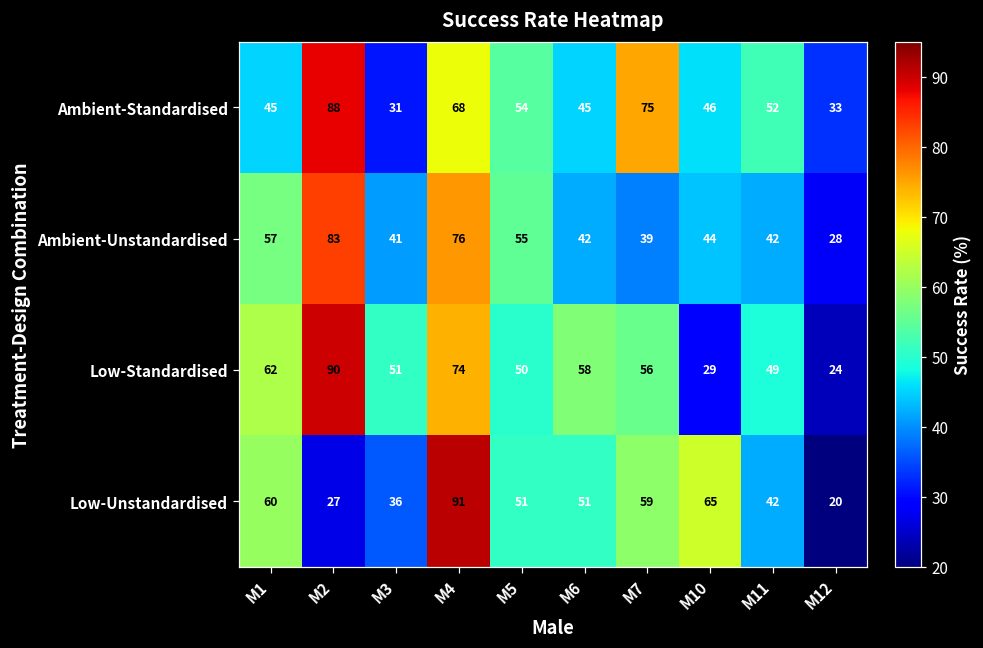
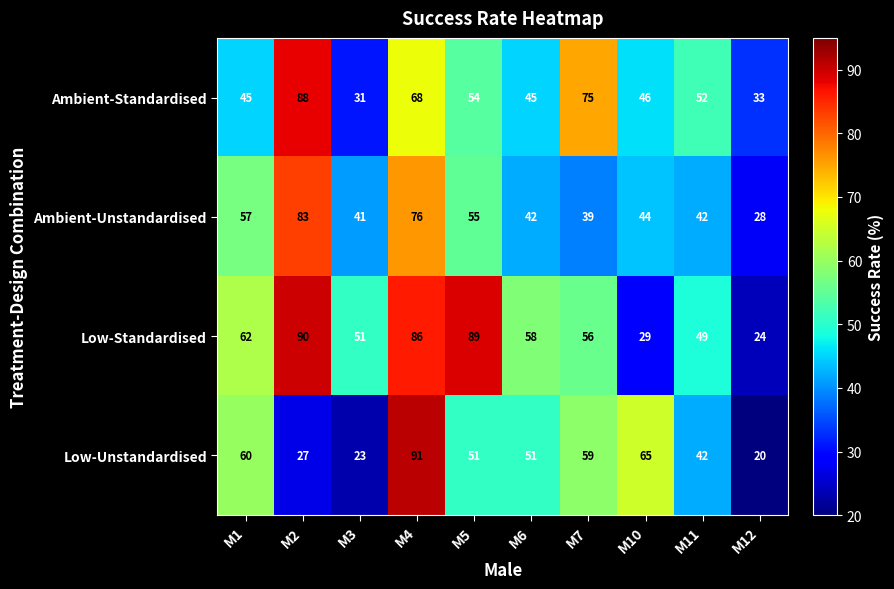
Low-Standardised, M4: 74 -> 86
Low-Standardised, M5: 50 -> 89
Low-Unstandardised, M3: 36 -> 23
